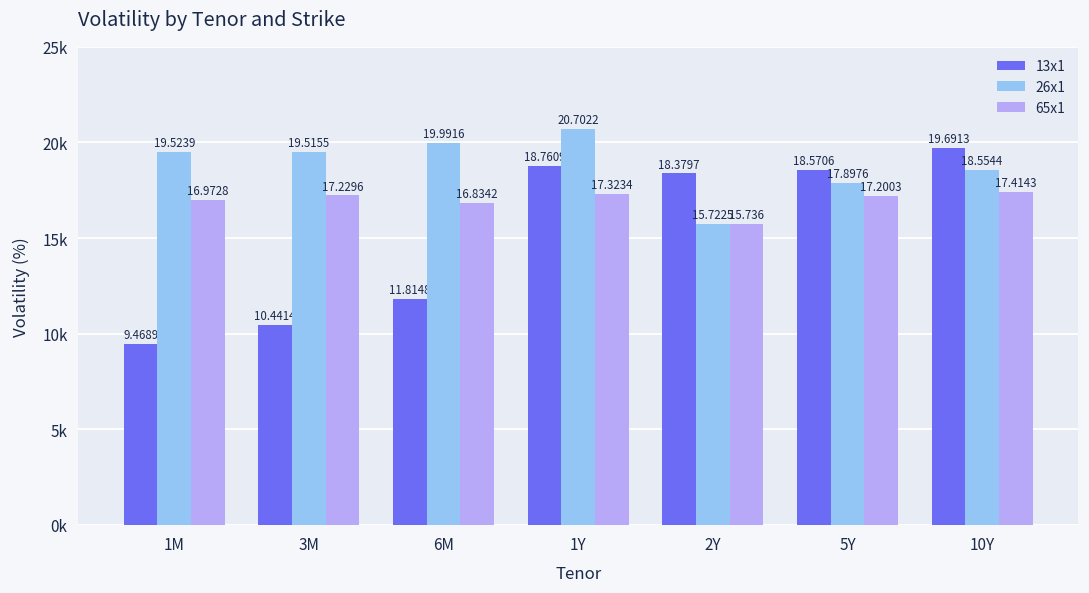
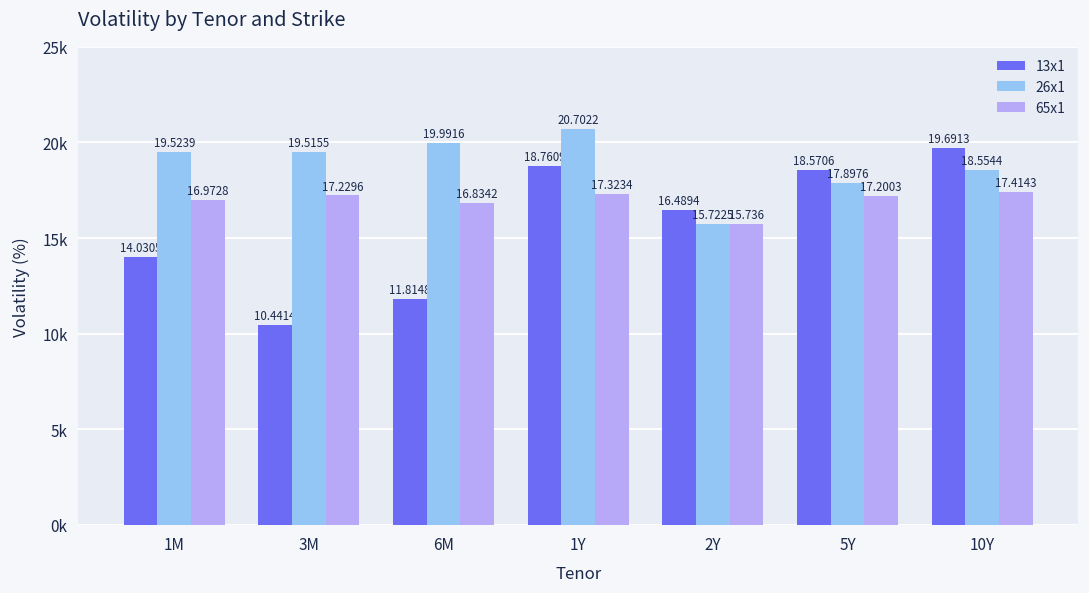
13x1, 1M: 9.4689 -> 14.0305
13x1, 2Y: 18.3797 -> 16.4894
